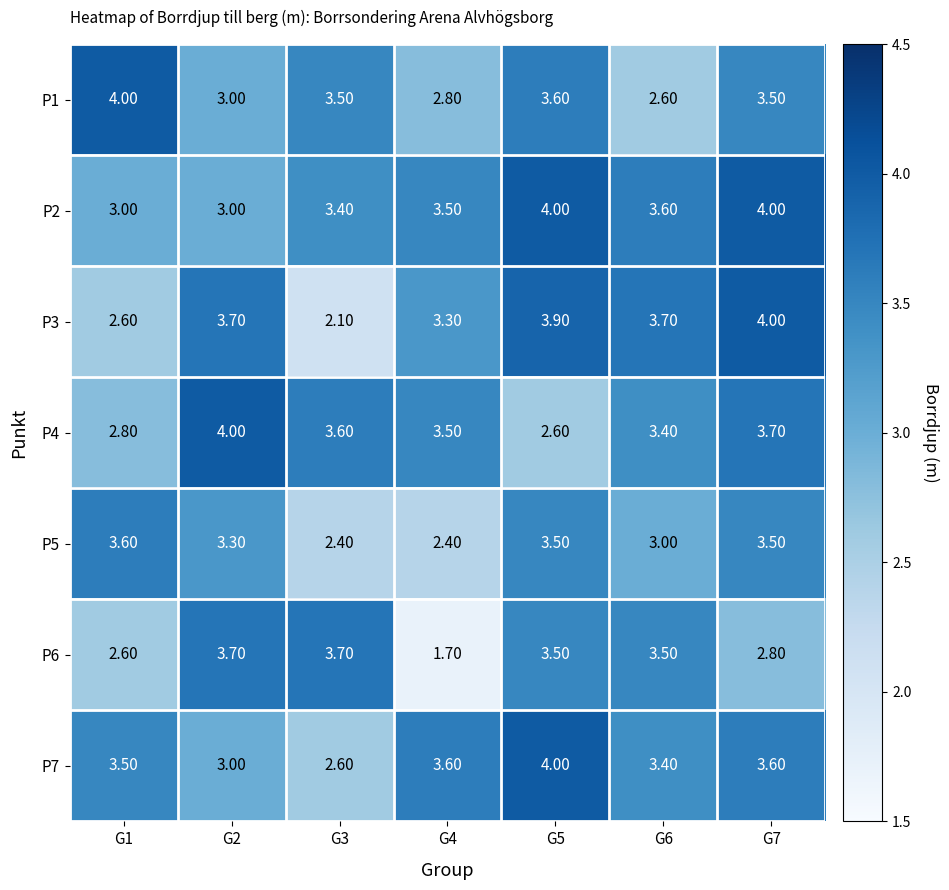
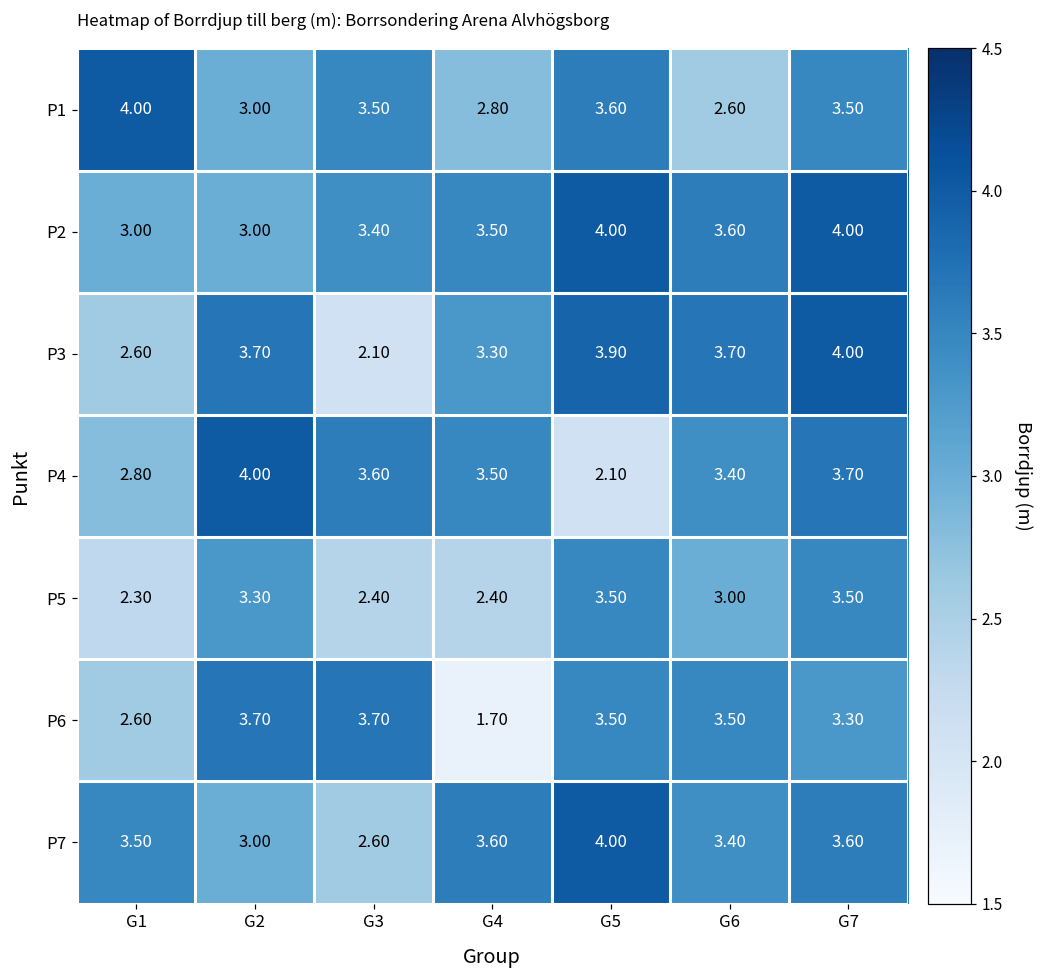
P4, G5: 2.60 -> 2.10
P5, G1: 3.60 -> 2.30
P6, G7: 2.80 -> 3.30
